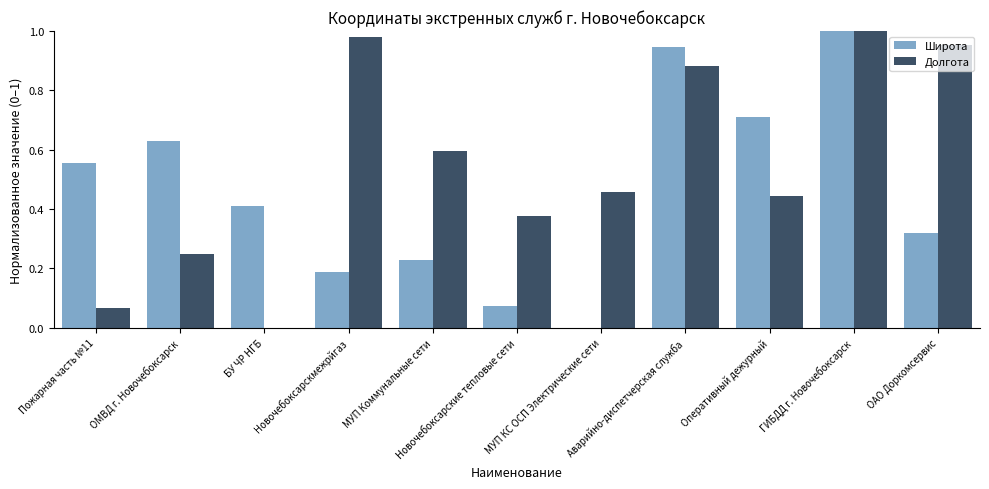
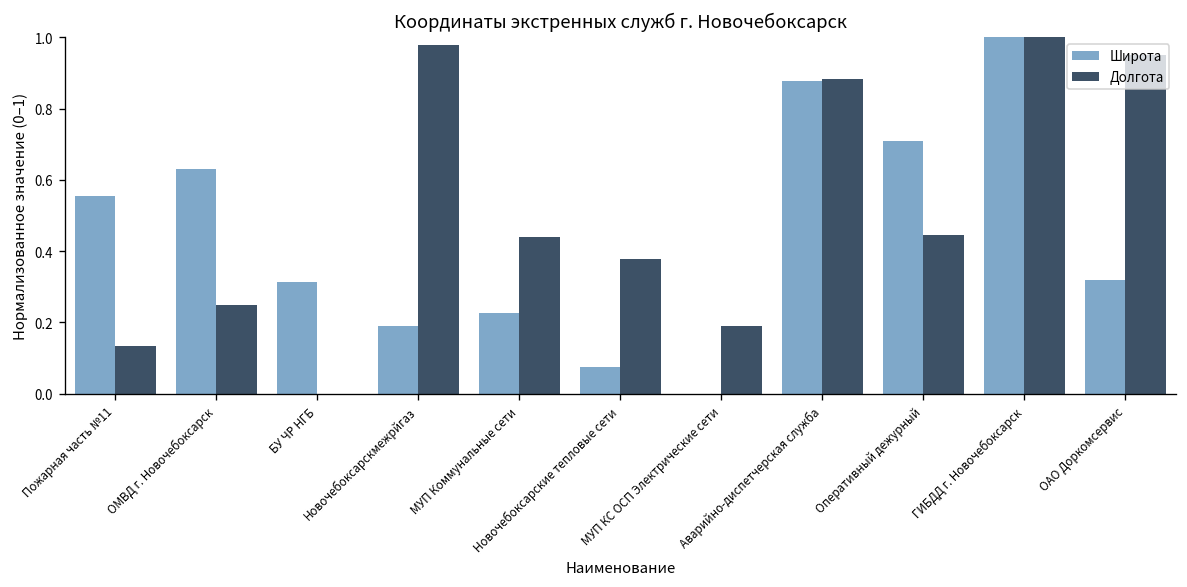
Долгота, Пожарная часть №11: 0.07 -> 0.13
Широта, БУ ЧР НГБ: 0.41 -> 0.31
Долгота, МУП Коммунальные сети: 0.60 -> 0.44
Долгота, МУП КС ОСП Электрические сети: 0.46 -> 0.19
Широта, Аварийно-диспетчерская служба: 0.94 -> 0.88
